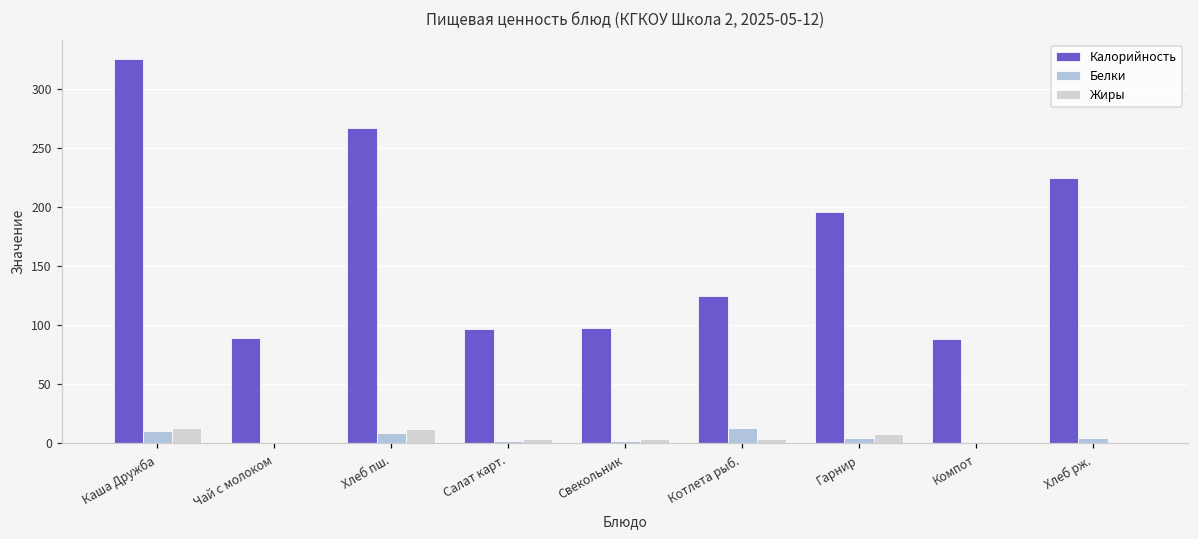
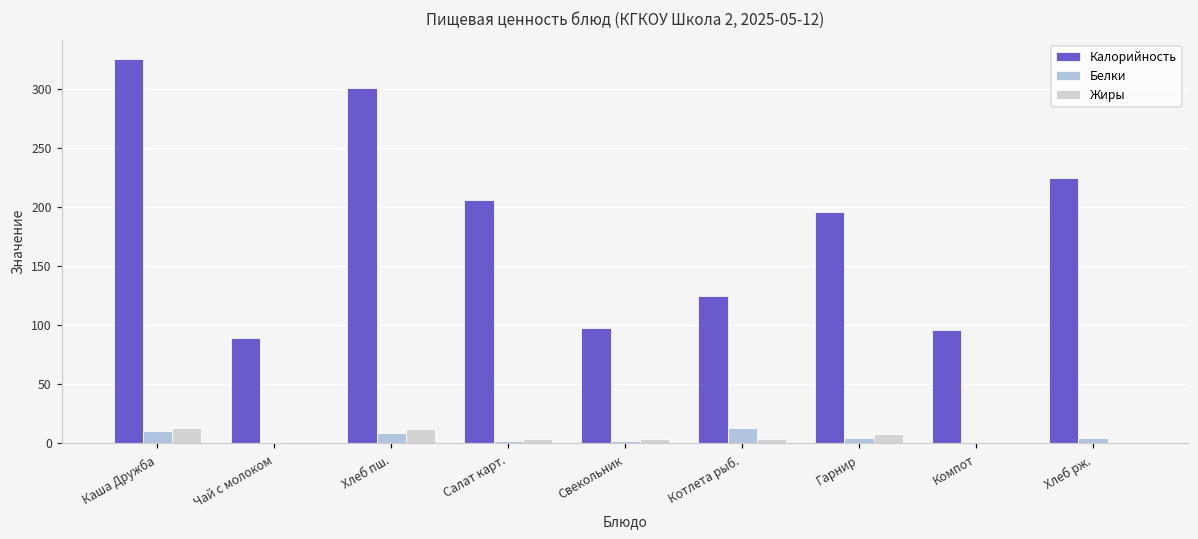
Калорийность, Хлеб пш.: 267 -> 301
Калорийность, Салат карт.: 97 -> 206
Калорийность, Компот: 88 -> 96
